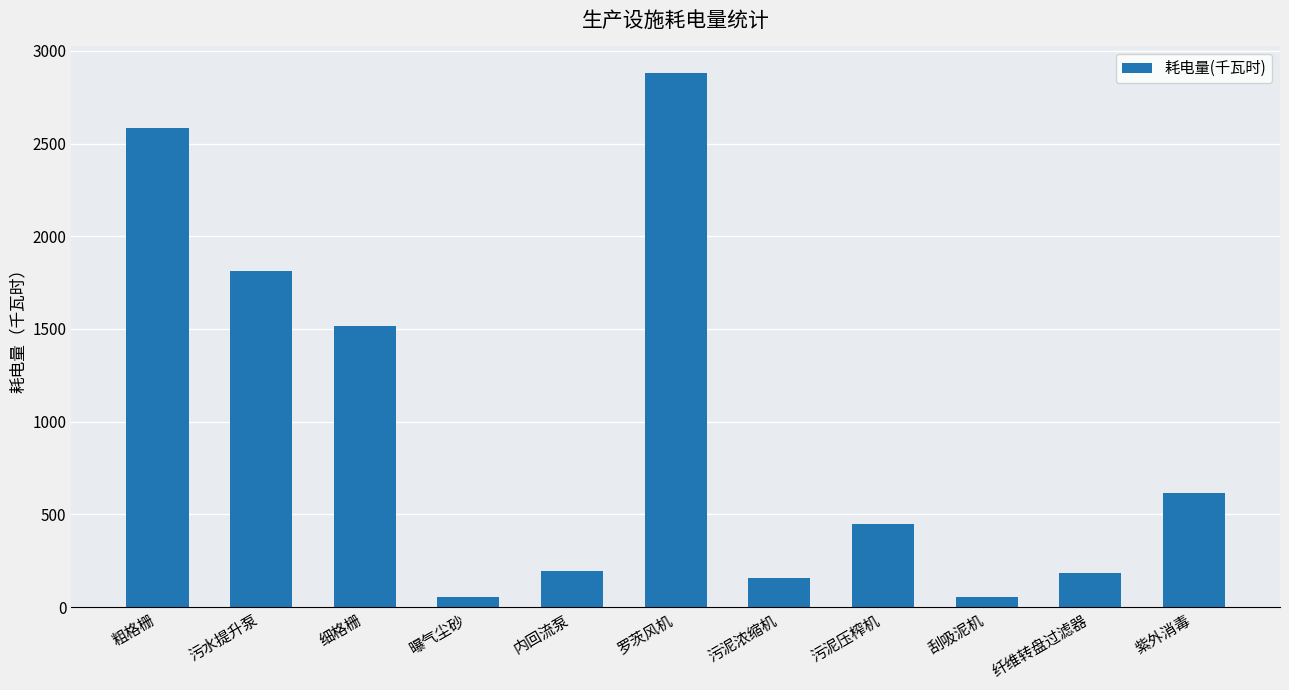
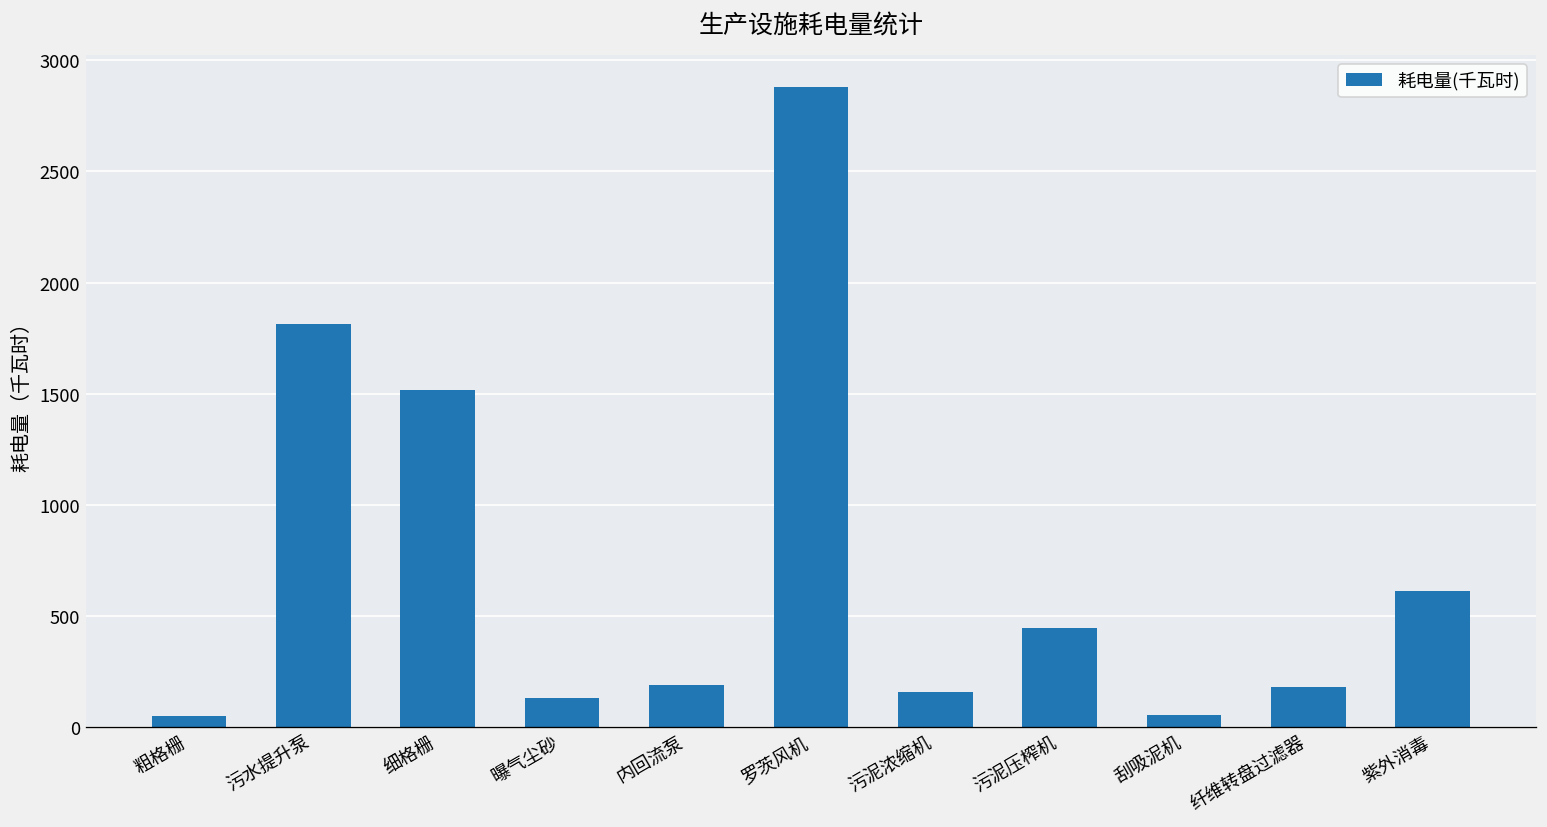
粗格栅: 2580 -> 50
曝气尘砂: 50 -> 130
